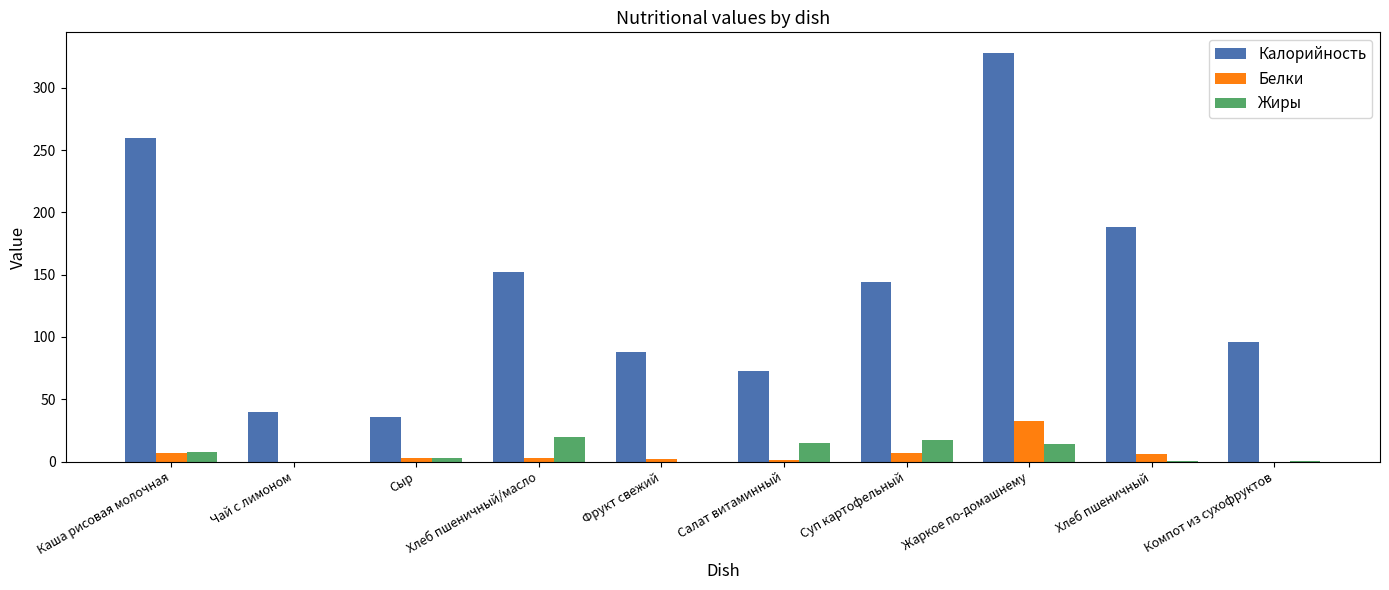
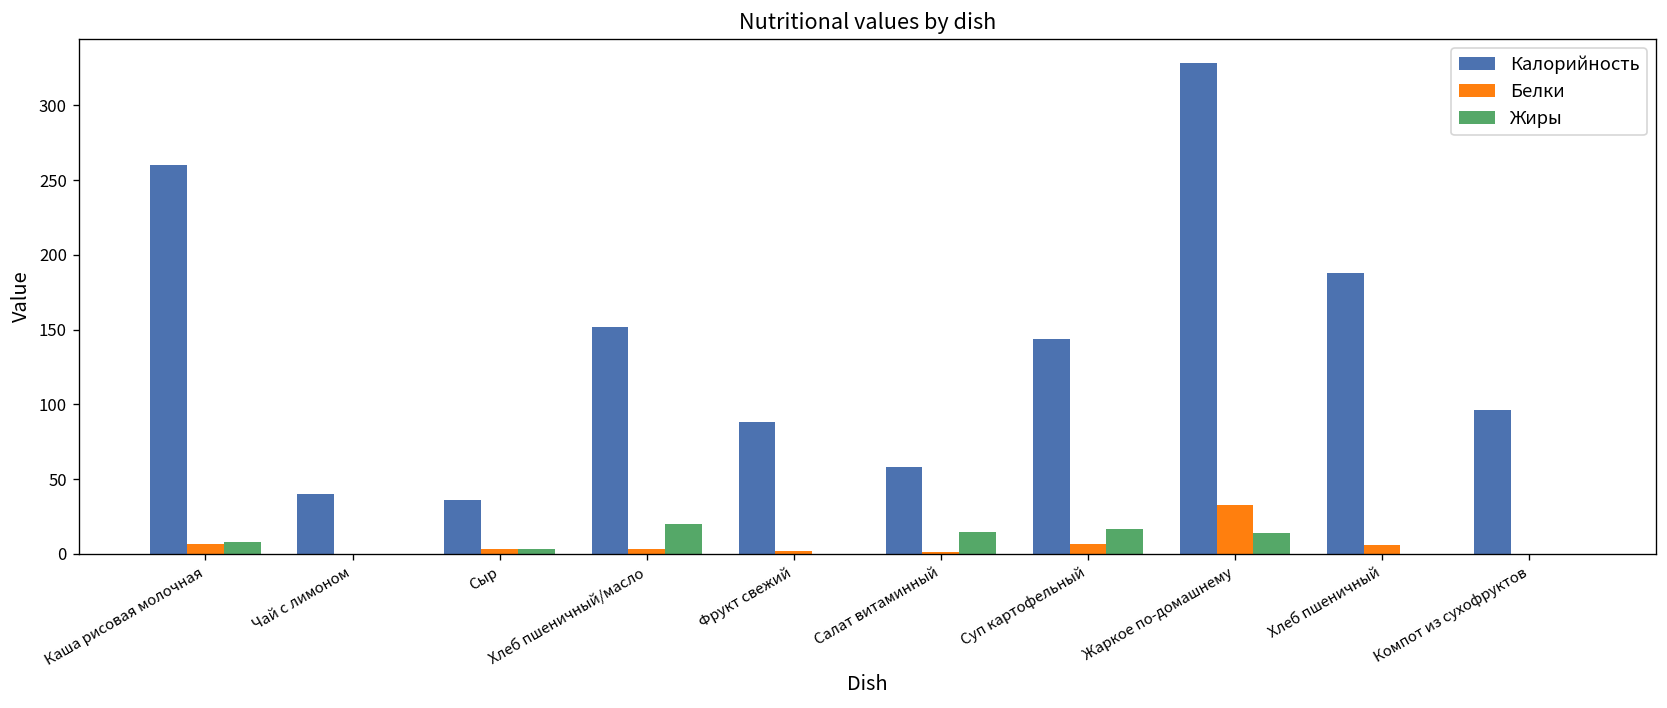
Калорийность, Салат витаминный: 73 -> 58
